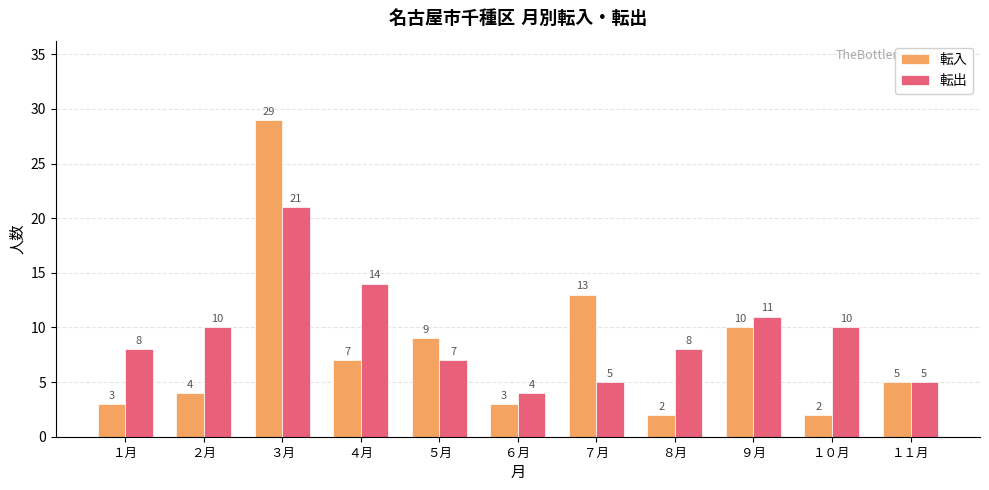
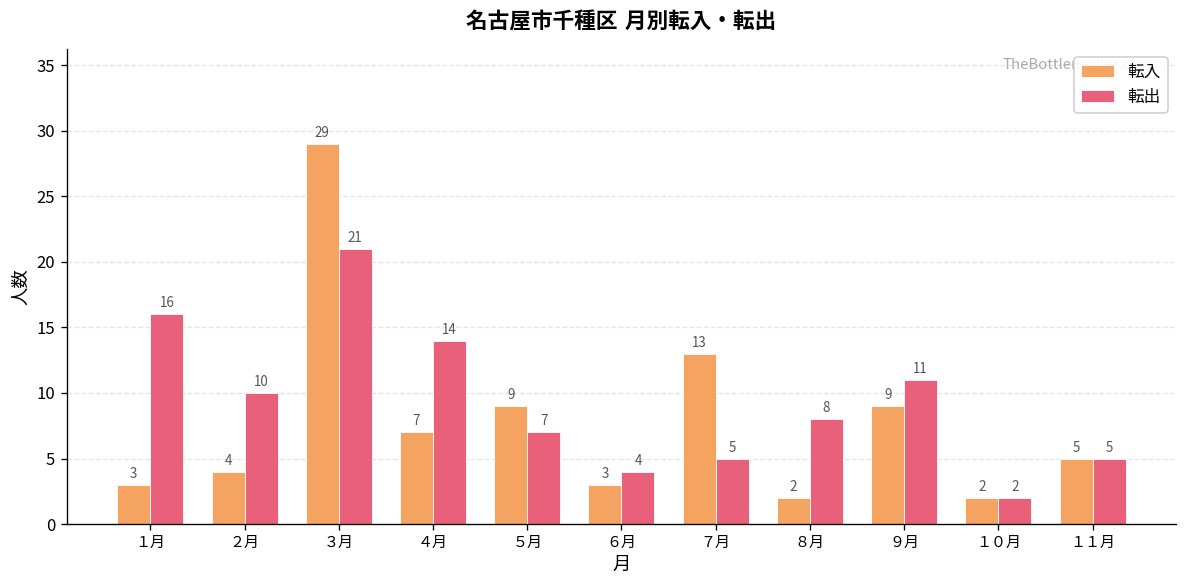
転出, １月: 8 -> 16
転入, ９月: 10 -> 9
転出, １０月: 10 -> 2
